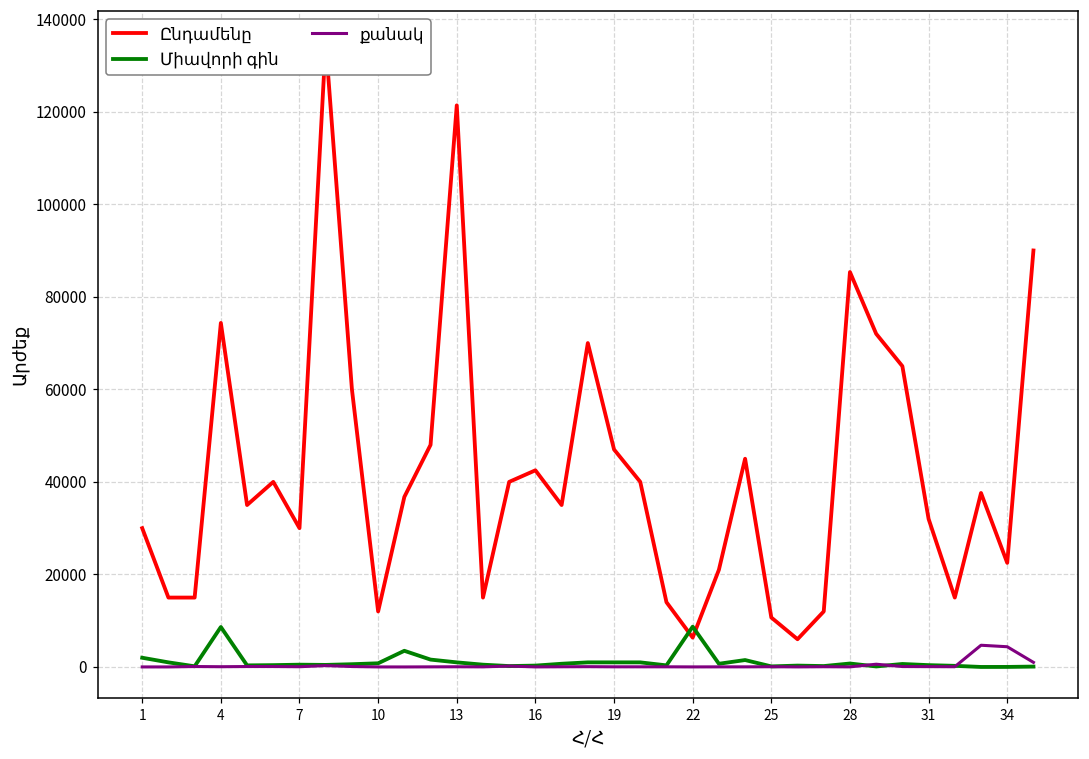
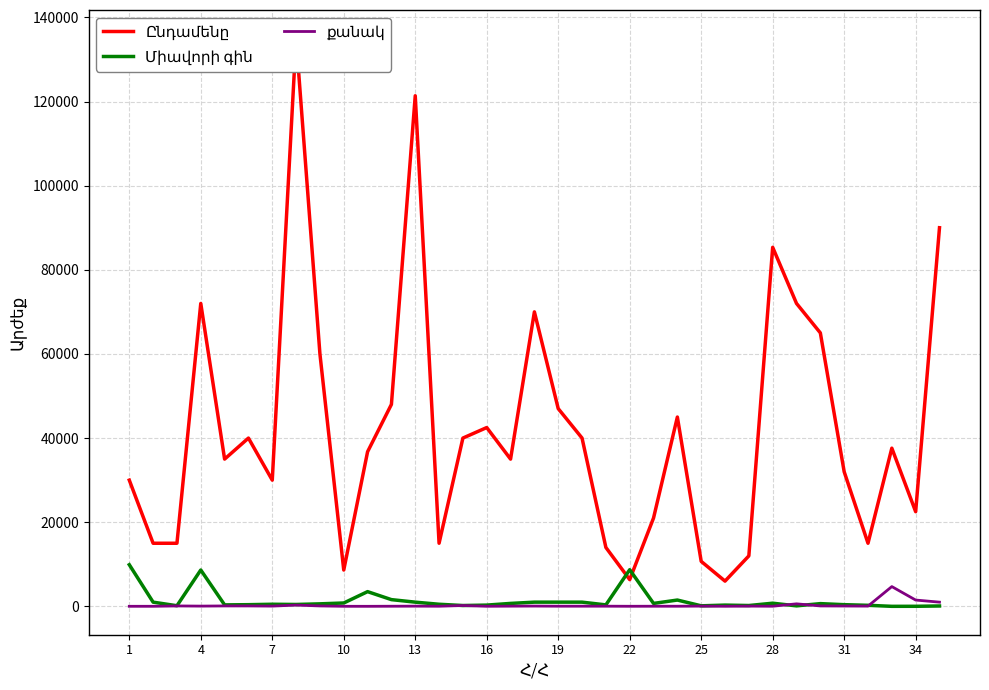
Միավորի գին, 1: 2000 -> 10000
Ընդամենը, 4: 74000 -> 72000
Ընդամենը, 10: 12000 -> 9000
քանակ, 34: 4000 -> 2000
